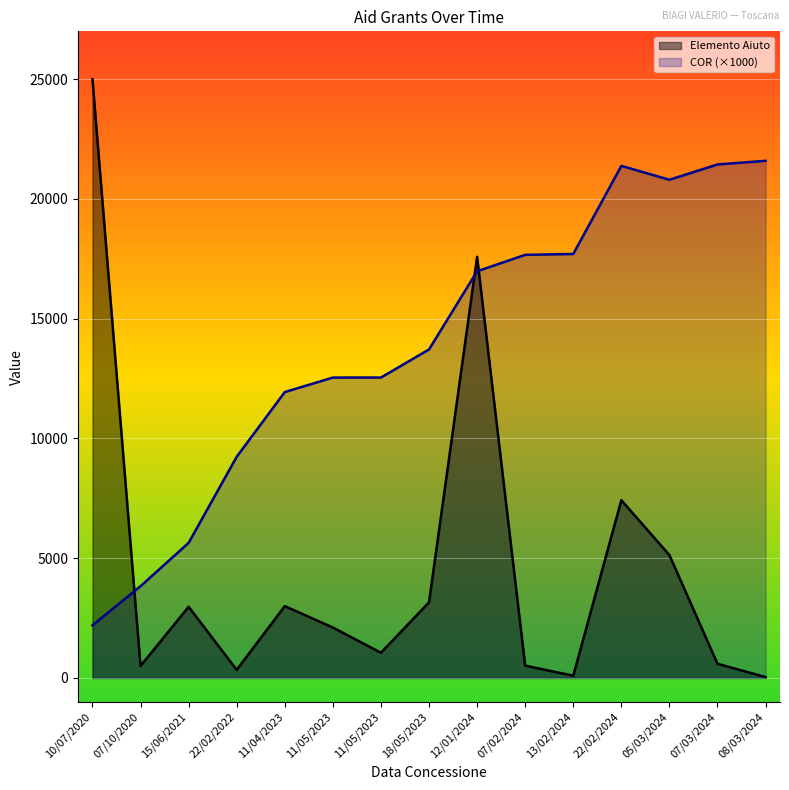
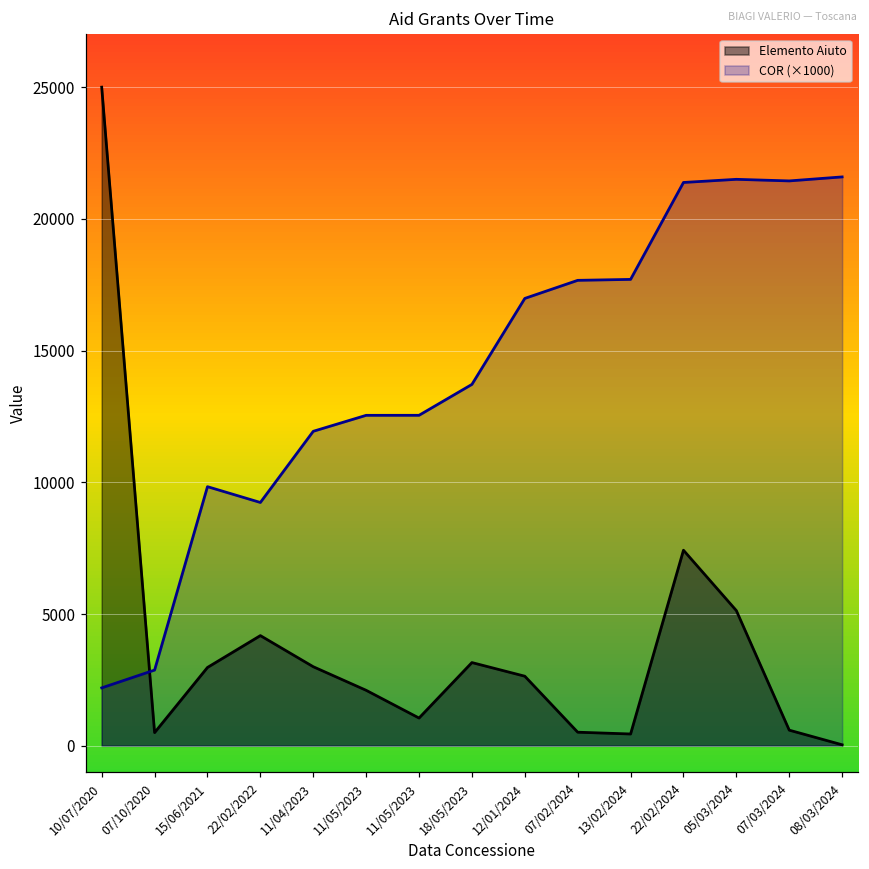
COR (×1000), 07/10/2020: 3800 -> 2900
COR (×1000), 15/06/2021: 5600 -> 9800
Elemento Aiuto, 22/02/2022: 300 -> 4200
Elemento Aiuto, 12/01/2024: 17600 -> 2600
Elemento Aiuto, 13/02/2024: 100 -> 400
COR (×1000), 05/03/2024: 20800 -> 21500
